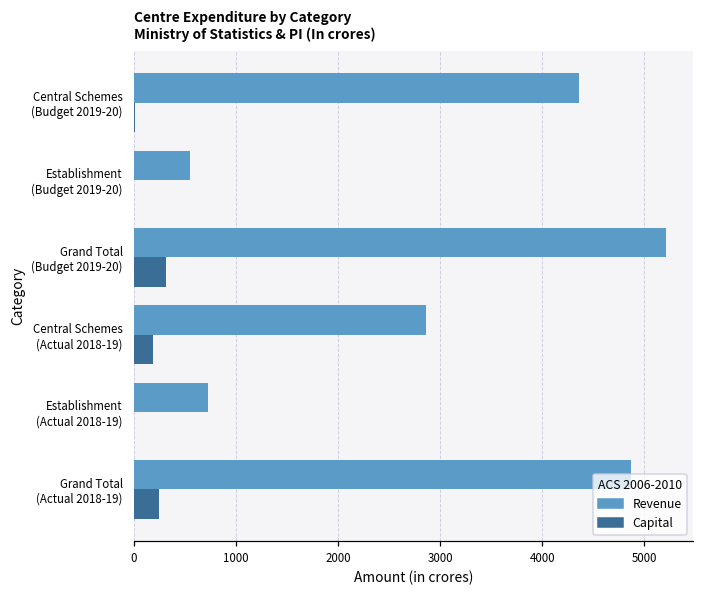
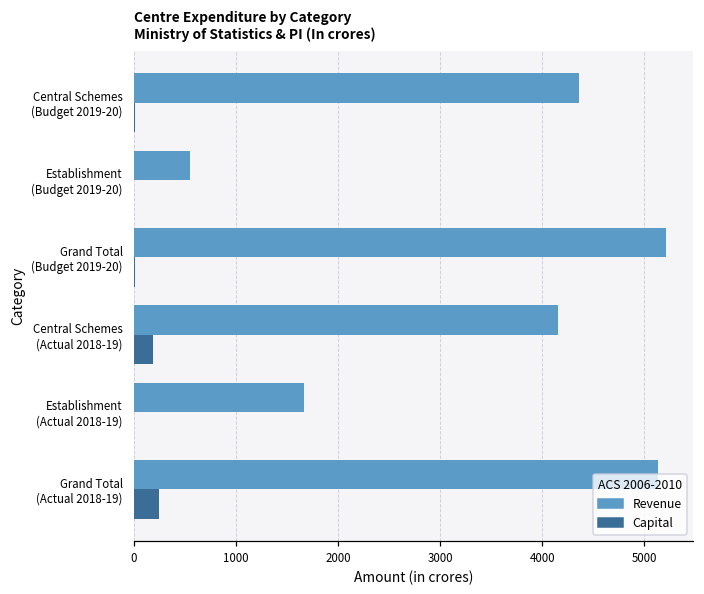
Capital, Grand Total (Budget 2019-20): 300 -> 0
Revenue, Central Schemes (Actual 2018-19): 2900 -> 4200
Revenue, Establishment (Actual 2018-19): 700 -> 1700
Revenue, Grand Total (Actual 2018-19): 4900 -> 5100
